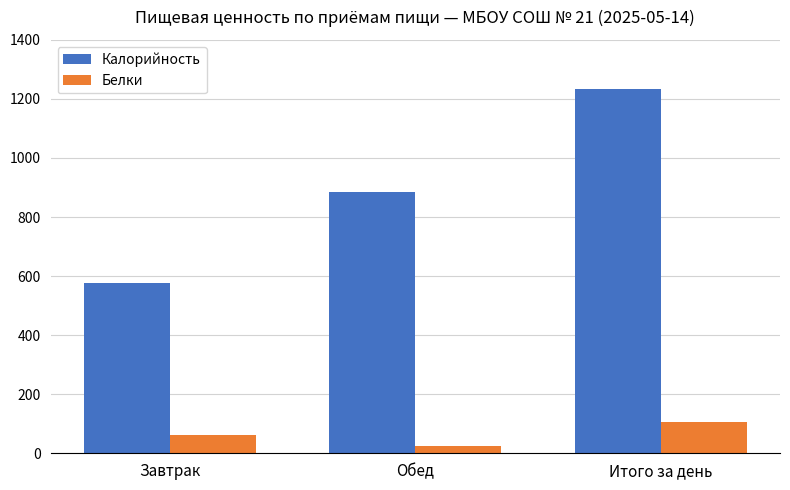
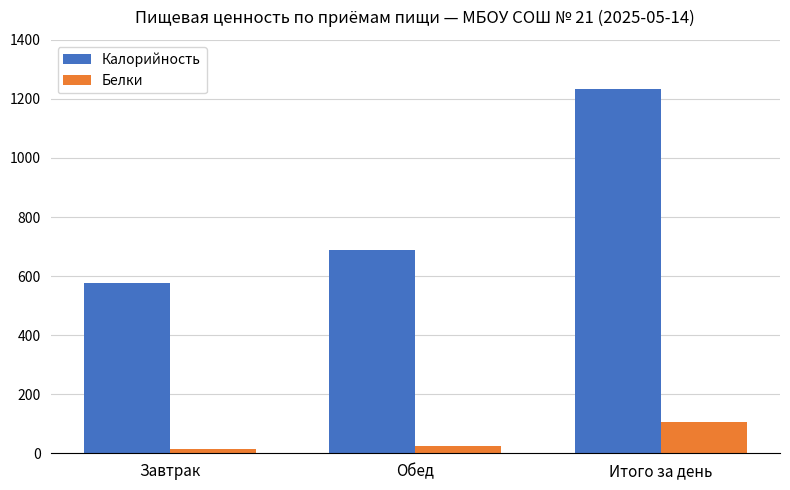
Белки, Завтрак: 60 -> 10
Калорийность, Обед: 890 -> 690
